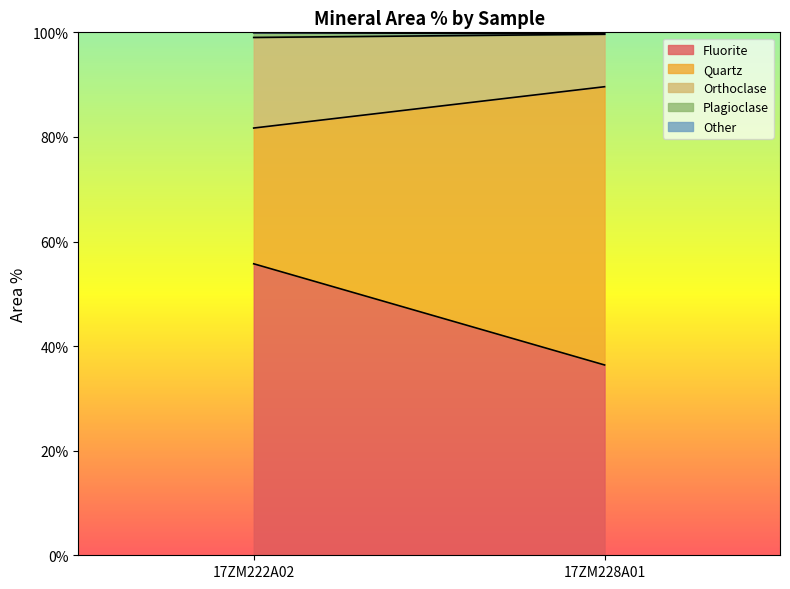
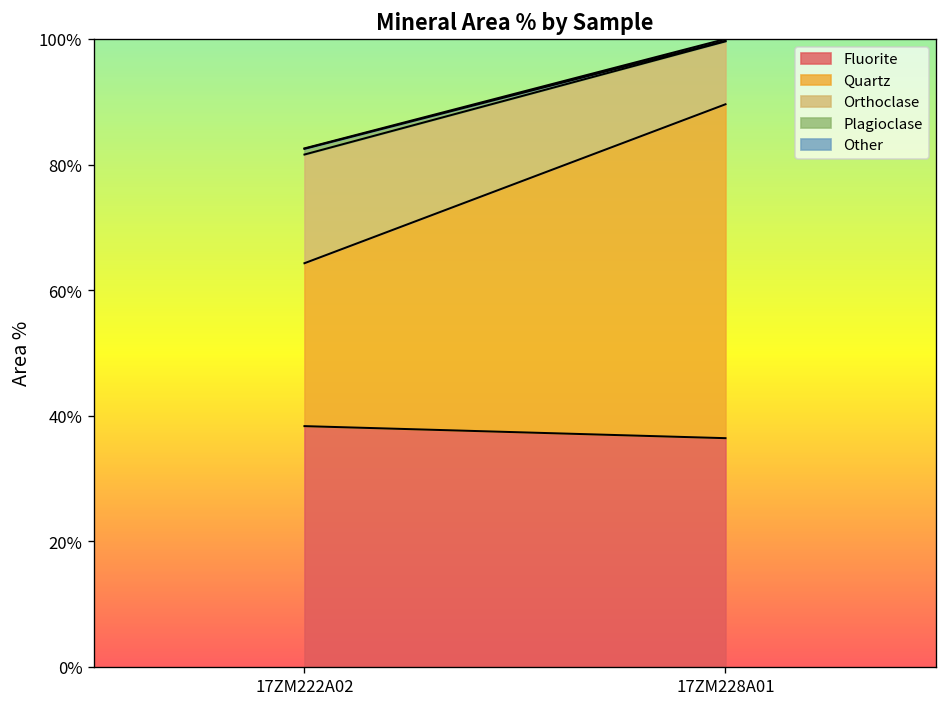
Fluorite, 17ZM222A02: 56% -> 38%
